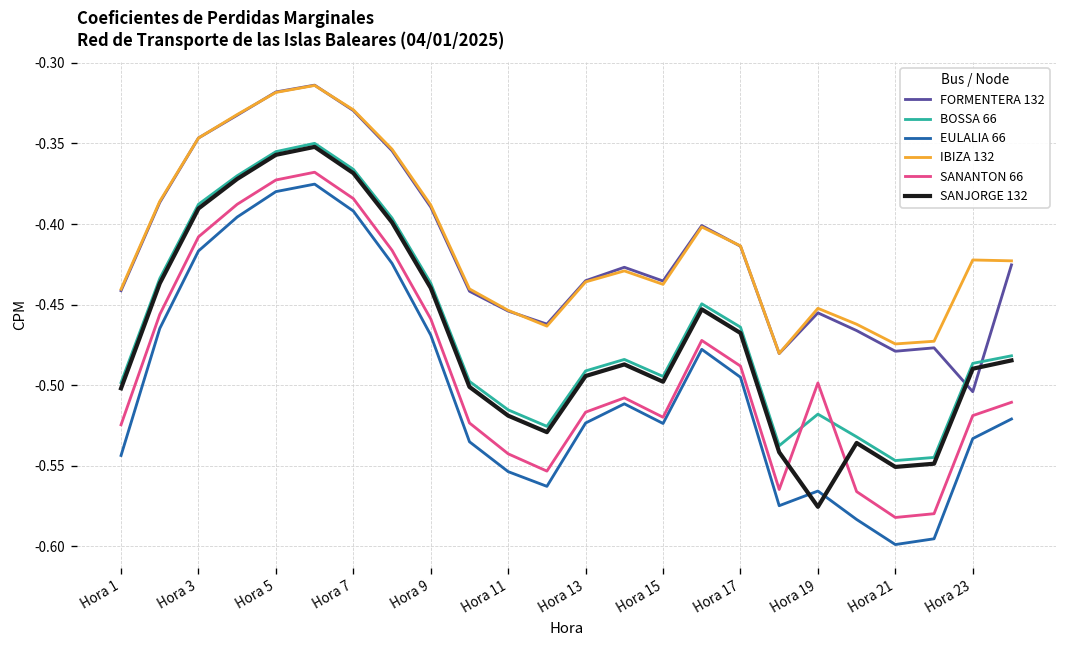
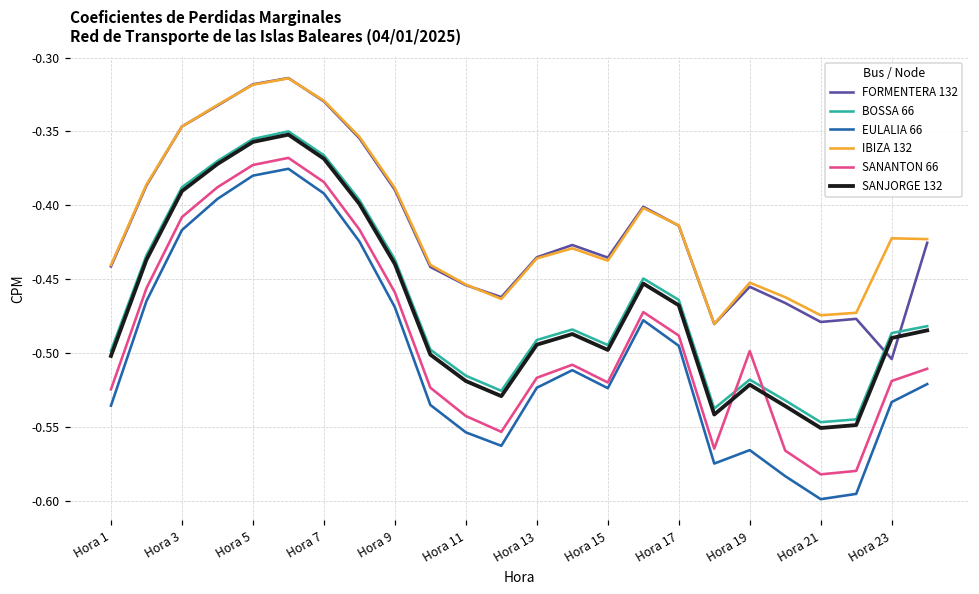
EULALIA 66, Hora 1: -0.544 -> -0.536
SANJORGE 132, Hora 19: -0.576 -> -0.521
